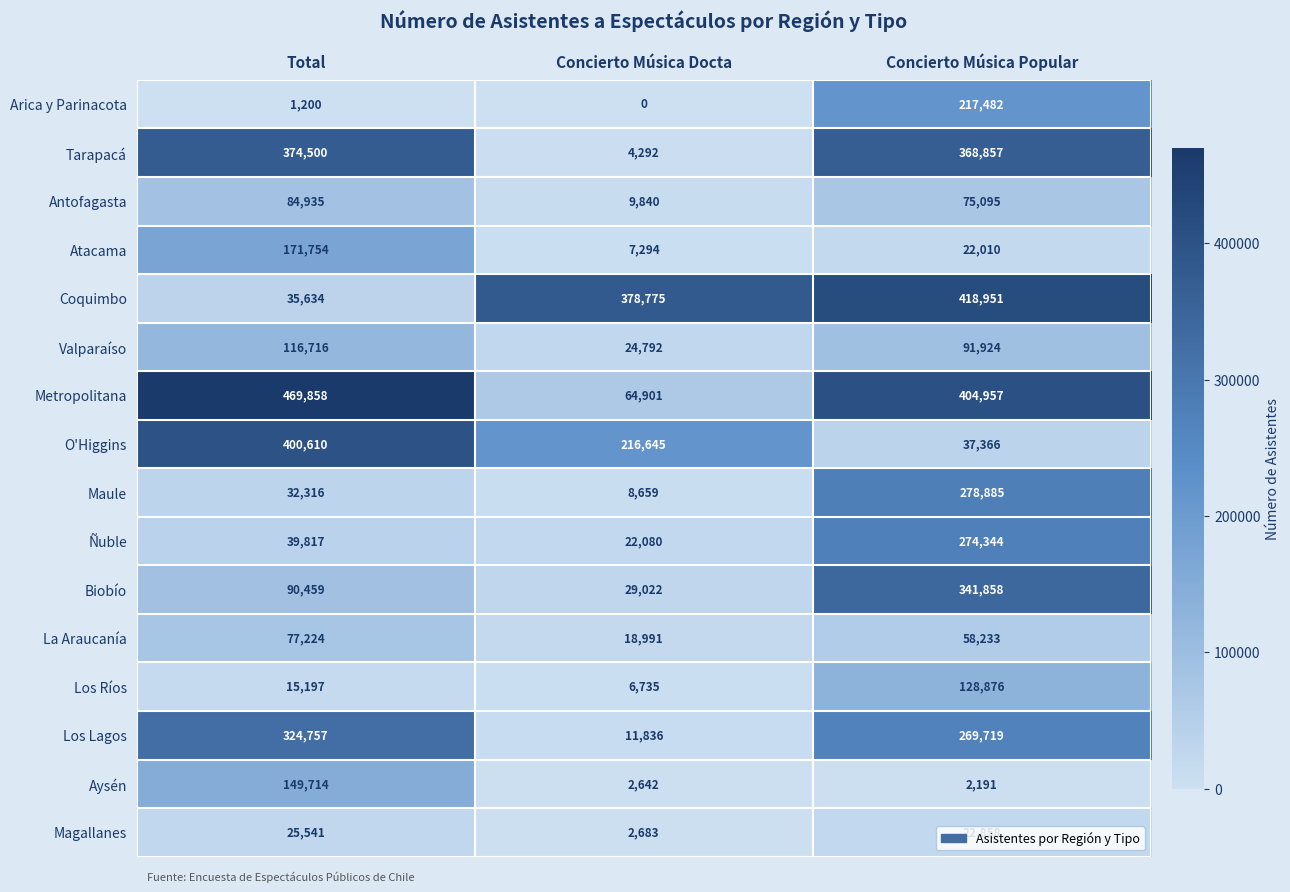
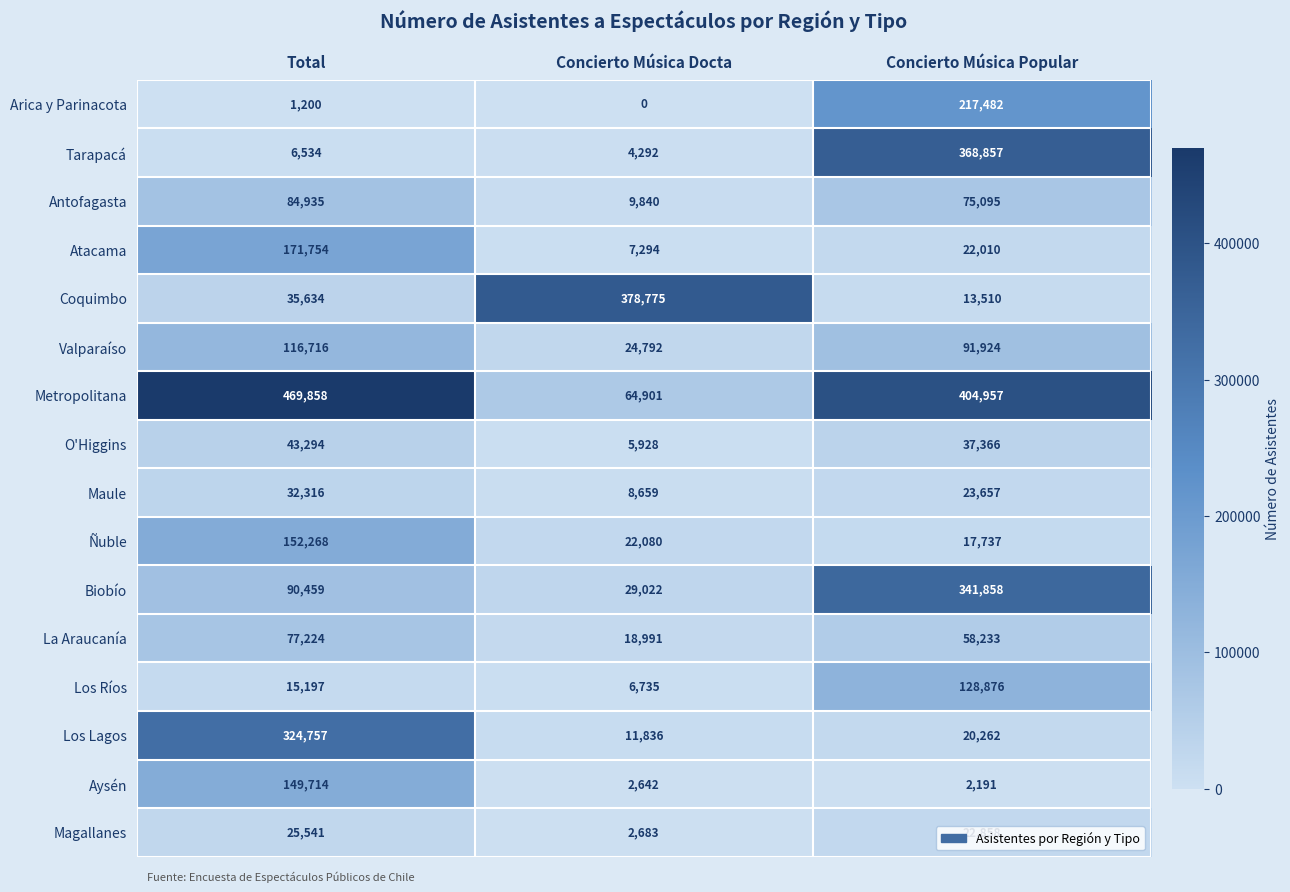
Tarapacá, Total: 374,500 -> 6,534
Coquimbo, Concierto Música Popular: 418,951 -> 13,510
O'Higgins, Total: 400,610 -> 43,294
O'Higgins, Concierto Música Docta: 216,645 -> 5,928
Maule, Concierto Música Popular: 278,885 -> 23,657
Ñuble, Total: 39,817 -> 152,268
Ñuble, Concierto Música Popular: 274,344 -> 17,737
Los Lagos, Concierto Música Popular: 269,719 -> 20,262
